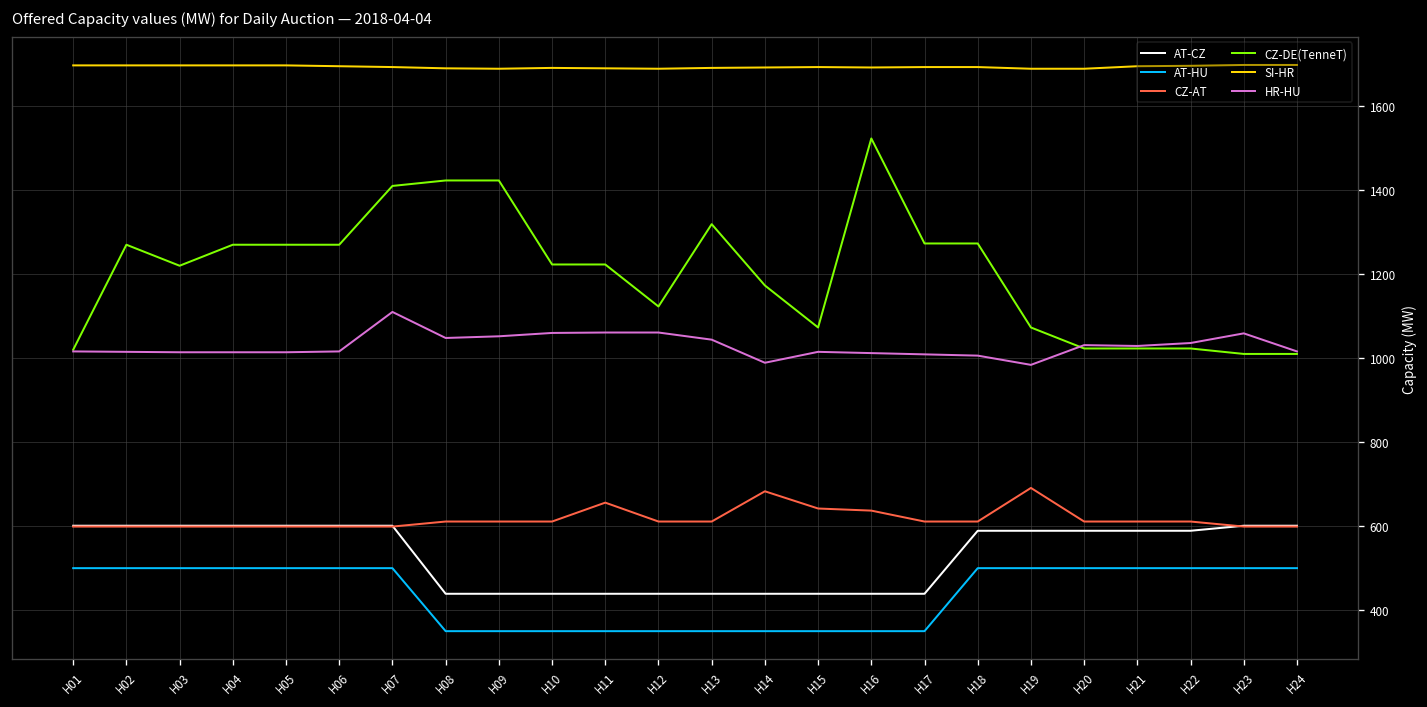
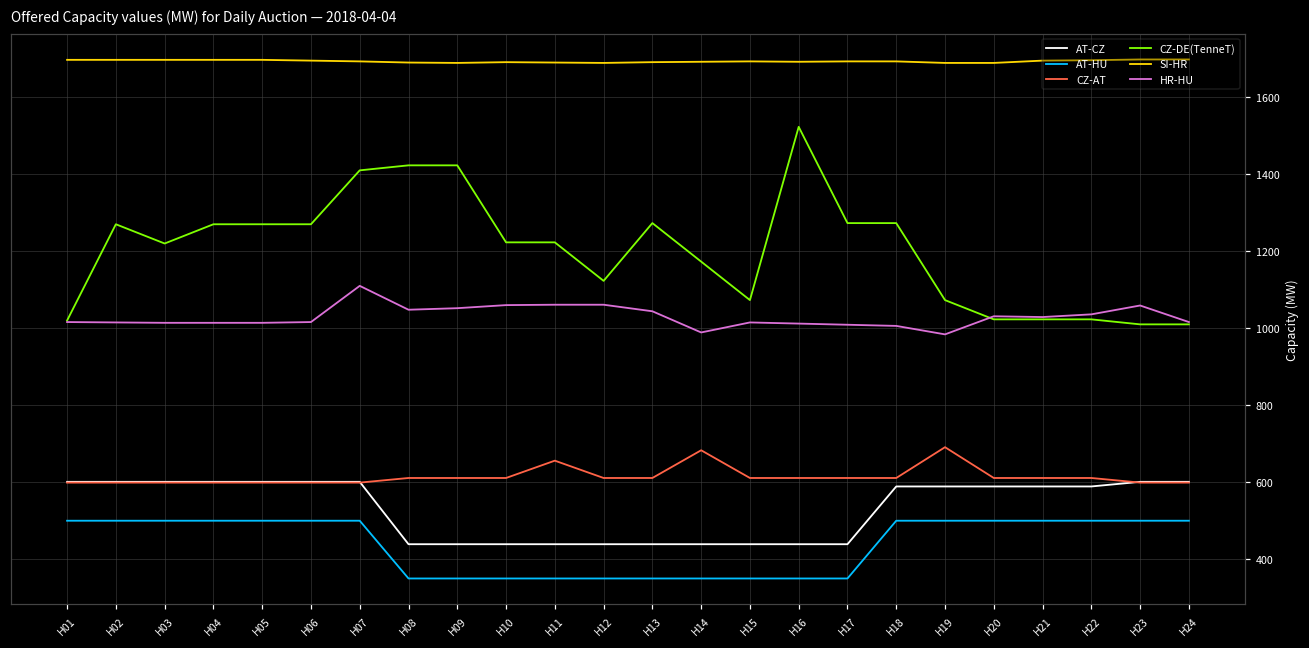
CZ-DE(TenneT), H13: 1320 -> 1270
CZ-AT, H15: 640 -> 610
CZ-AT, H16: 640 -> 610
